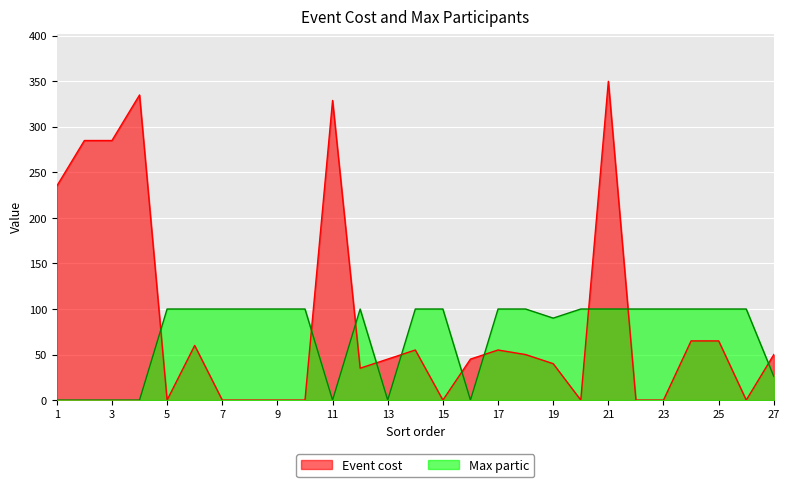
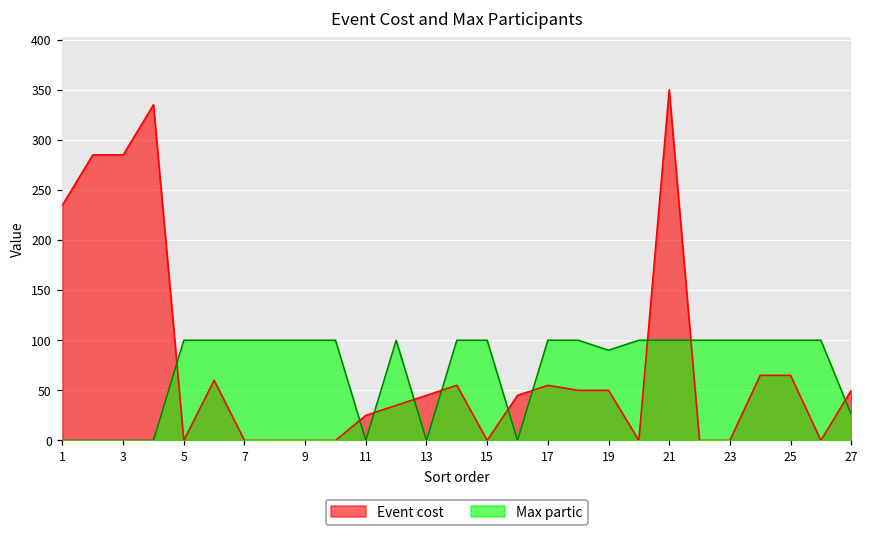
Event cost, 11: 330 -> 30
Event cost, 19: 40 -> 50
